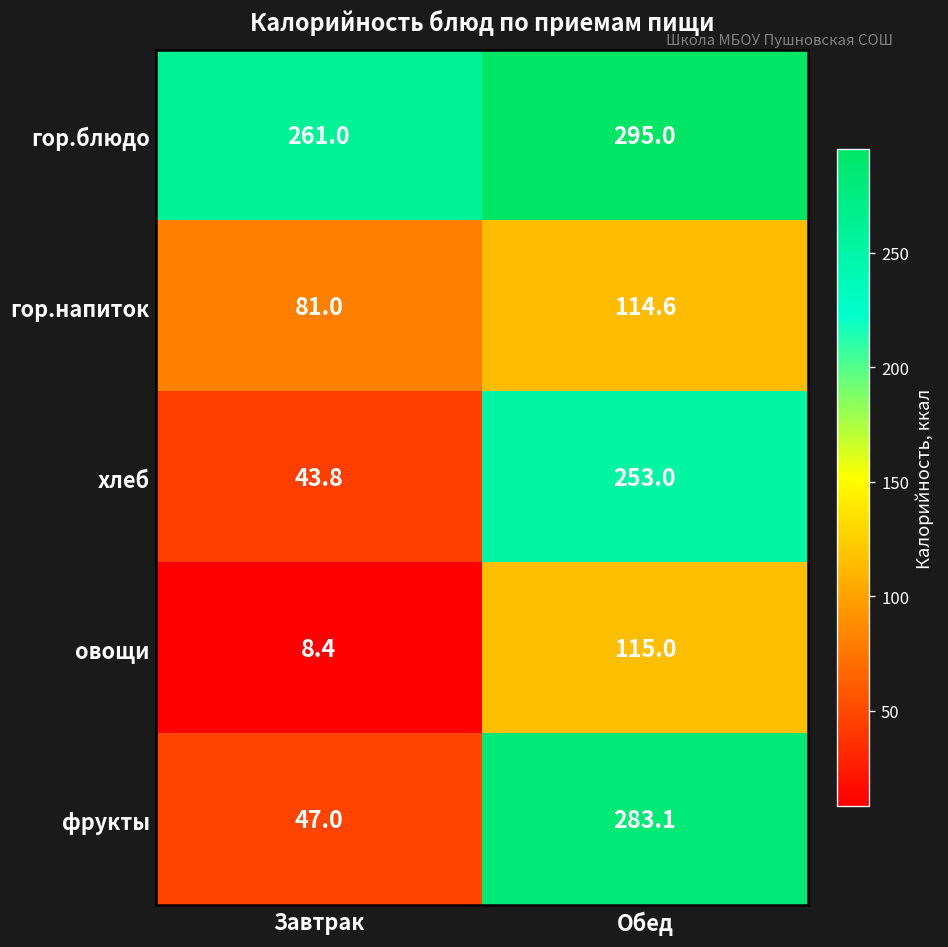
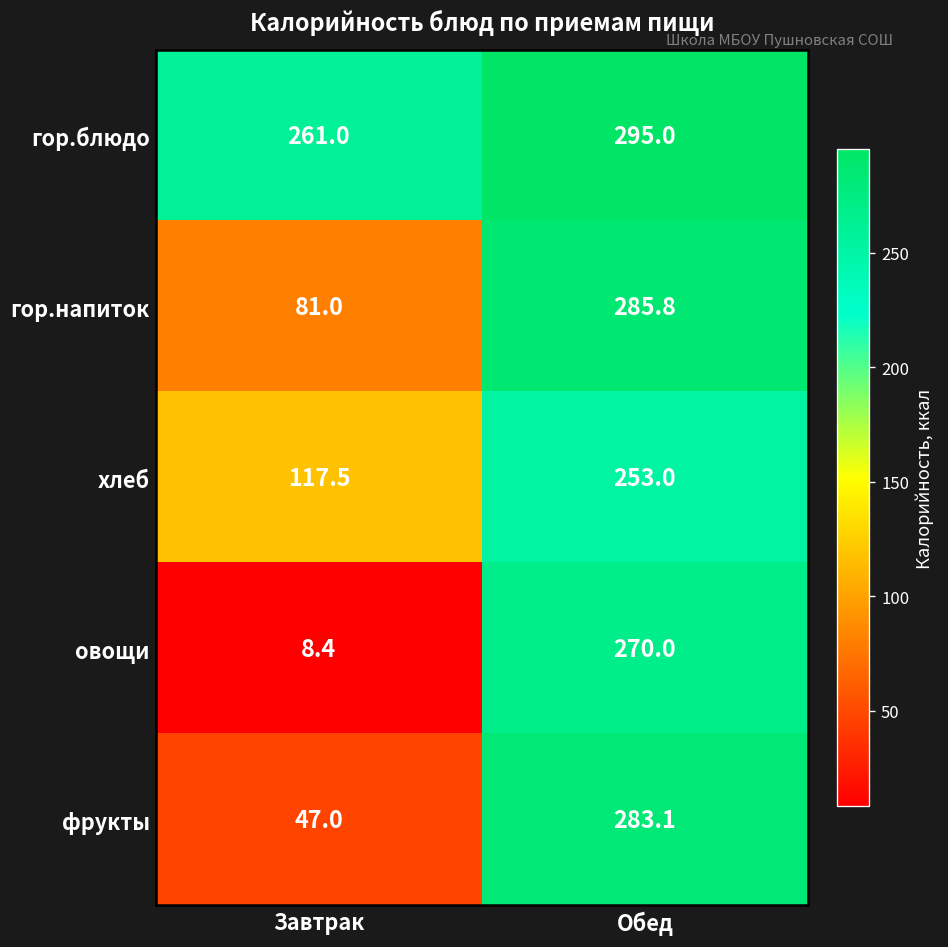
гор.напиток, Обед: 114.6 -> 285.8
хлеб, Завтрак: 43.8 -> 117.5
овощи, Обед: 115.0 -> 270.0
